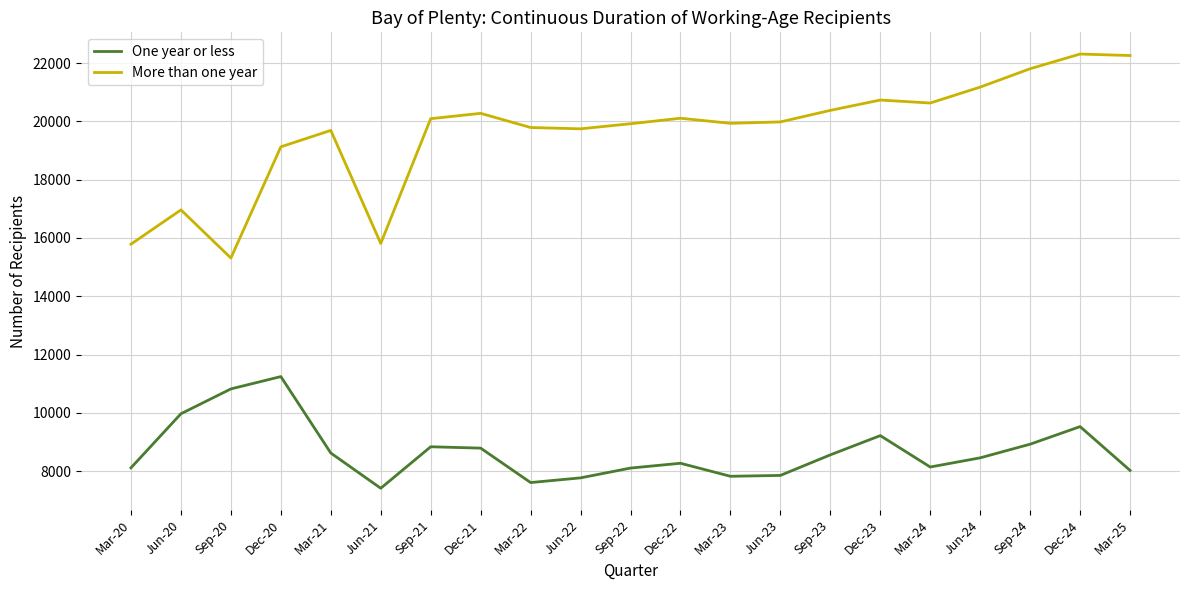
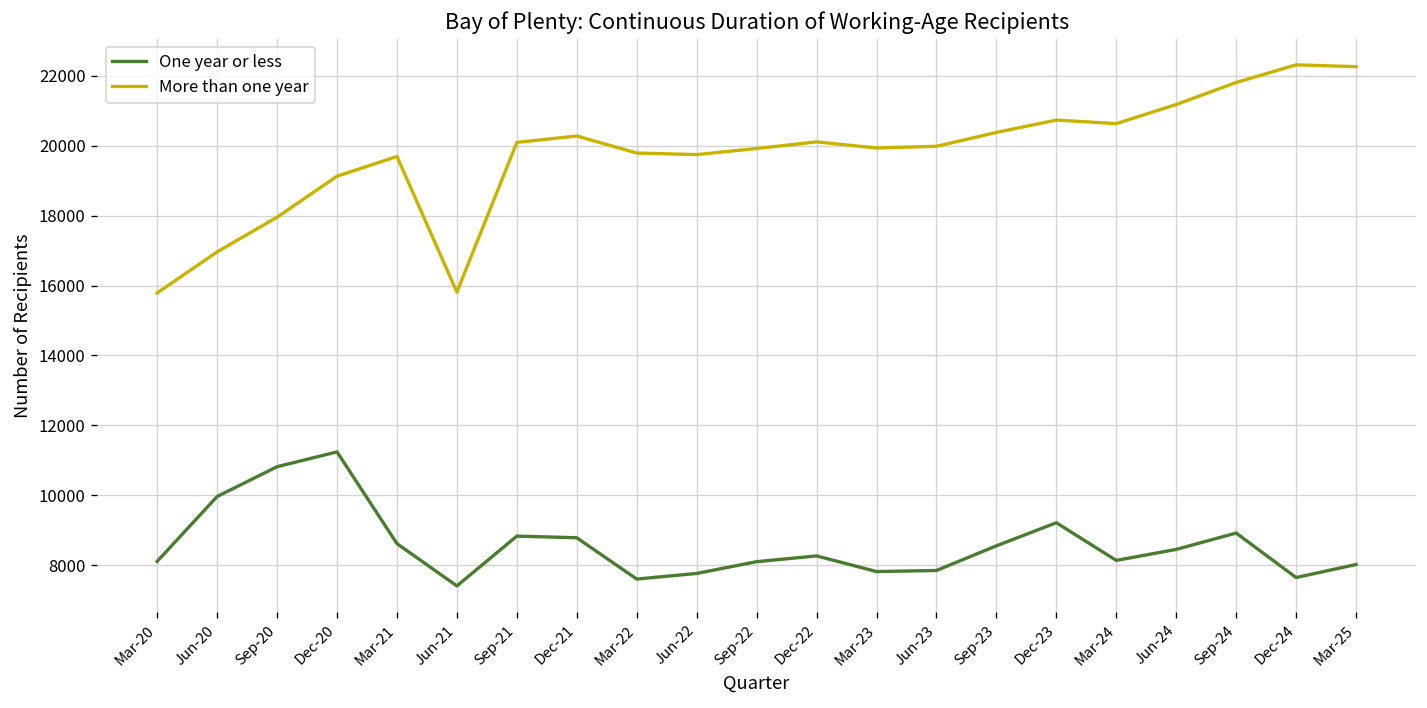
More than one year, Sep-20: 15300 -> 18000
One year or less, Dec-24: 9500 -> 7700
